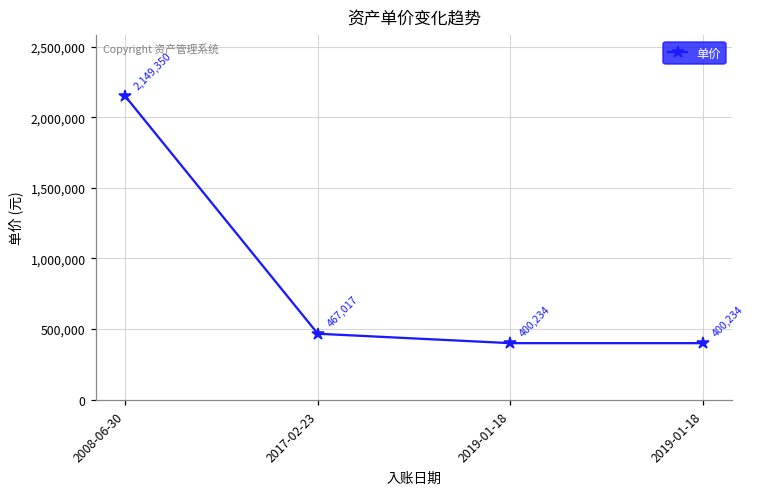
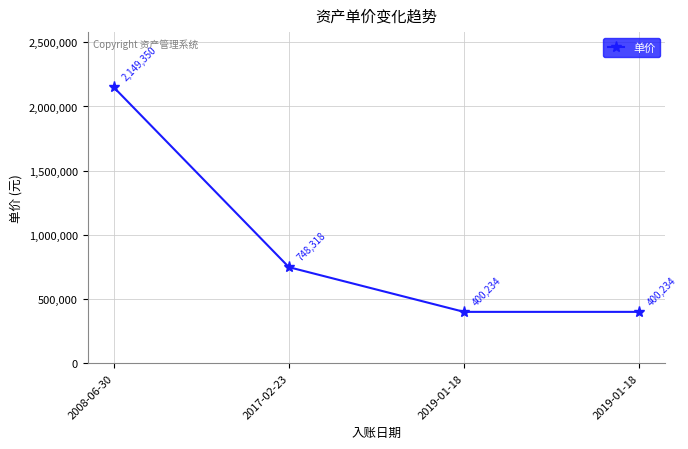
2017-02-23: 467,017 -> 748,318
